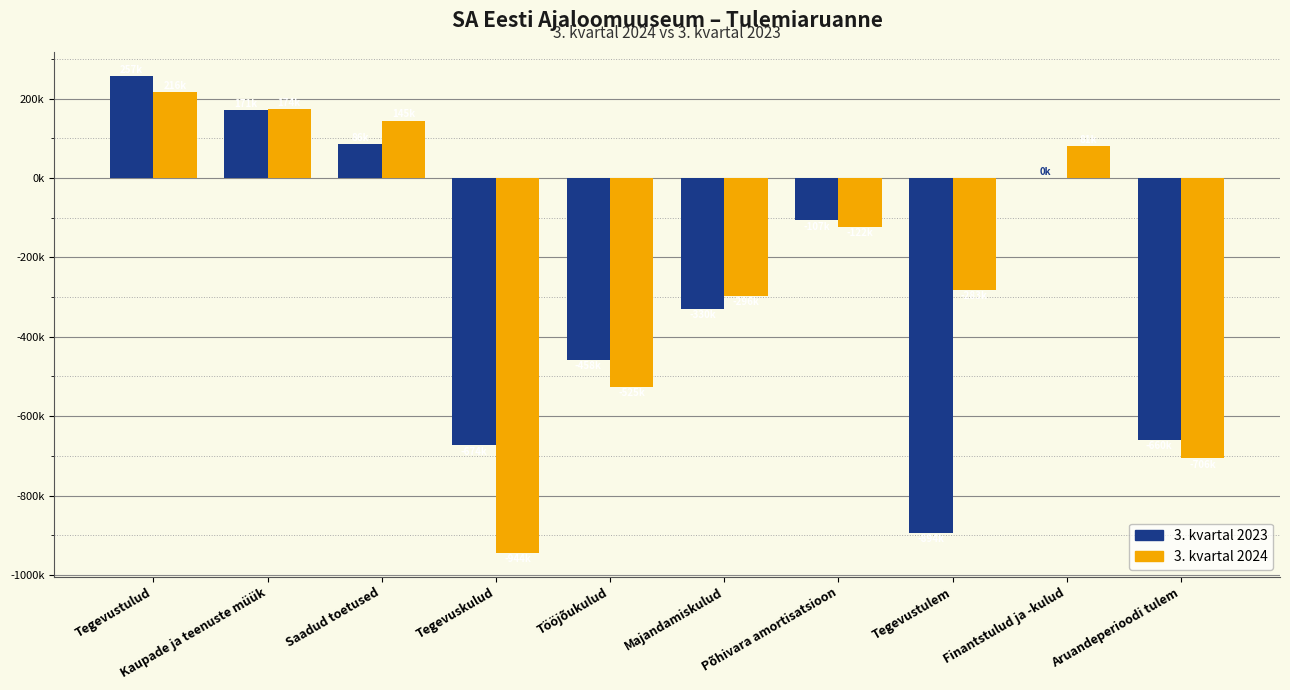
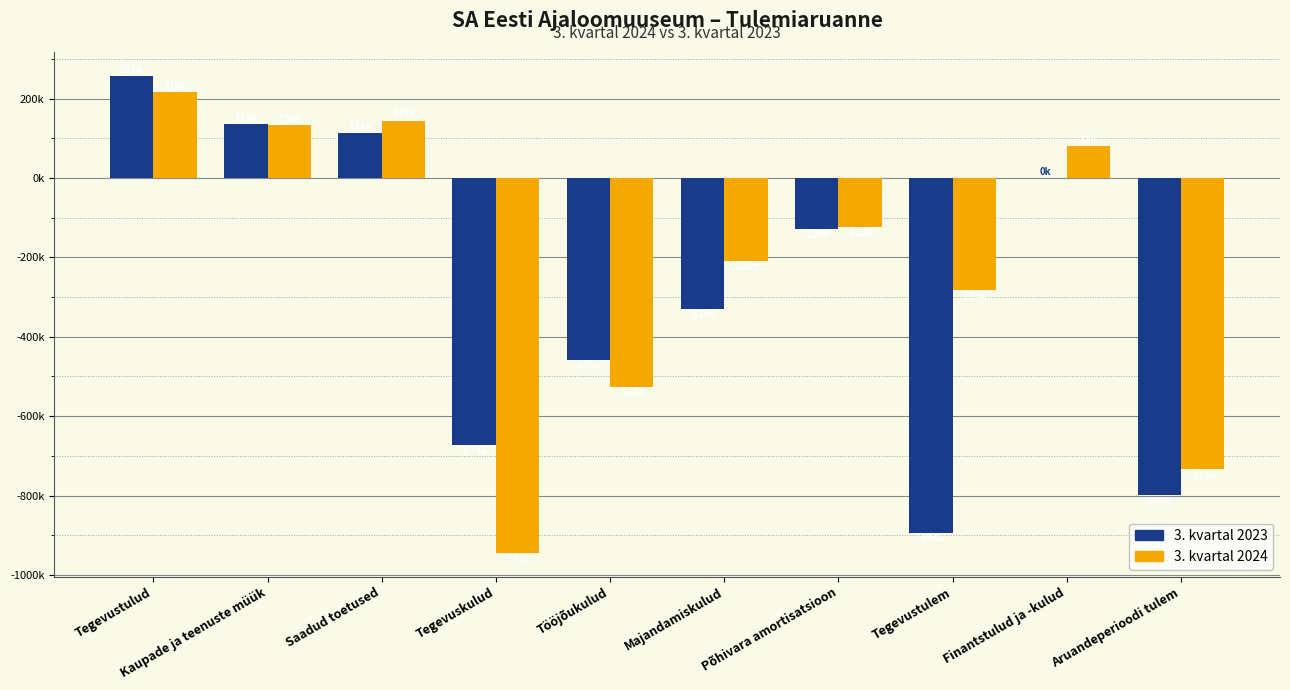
3. kvartal 2023, Kaupade ja teenuste müük: 170000 -> 140000
3. kvartal 2024, Kaupade ja teenuste müük: 170000 -> 130000
3. kvartal 2023, Saadud toetused: 90000 -> 110000
3. kvartal 2024, Majandamiskulud: -300000 -> -210000
3. kvartal 2023, Põhivara amortisatsioon: -110000 -> -130000
3. kvartal 2023, Aruandeperioodi tulem: -660000 -> -800000
3. kvartal 2024, Aruandeperioodi tulem: -710000 -> -730000
